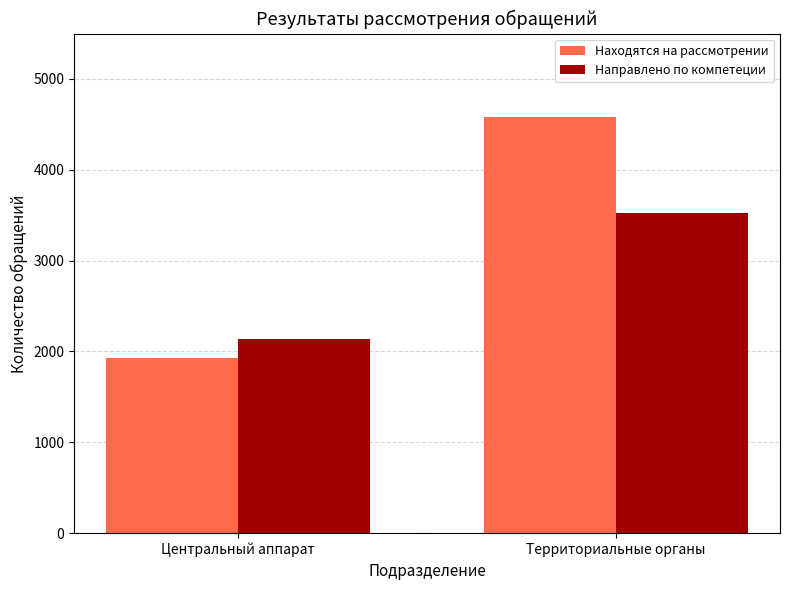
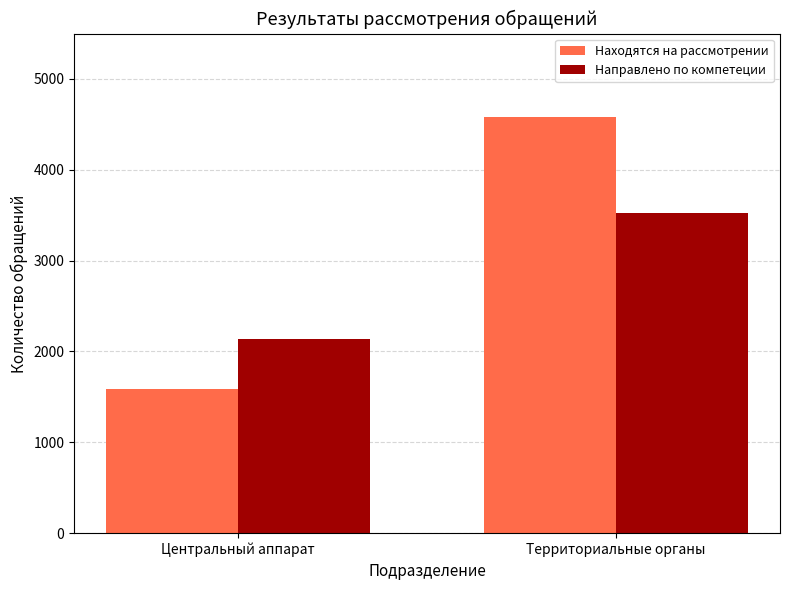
Находятся на рассмотрении, Центральный аппарат: 1900 -> 1600
